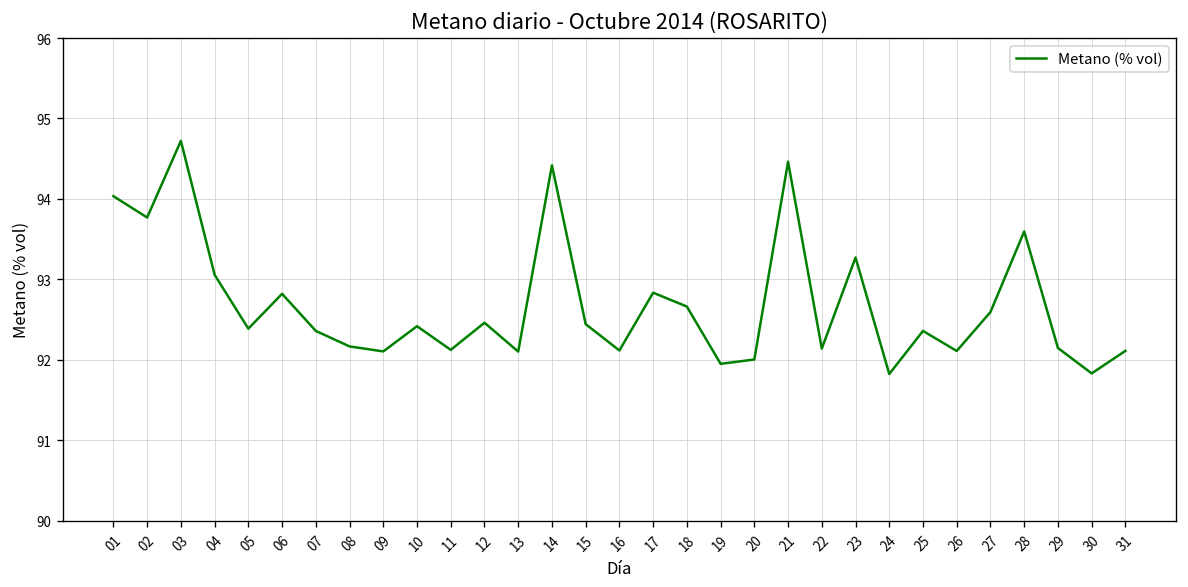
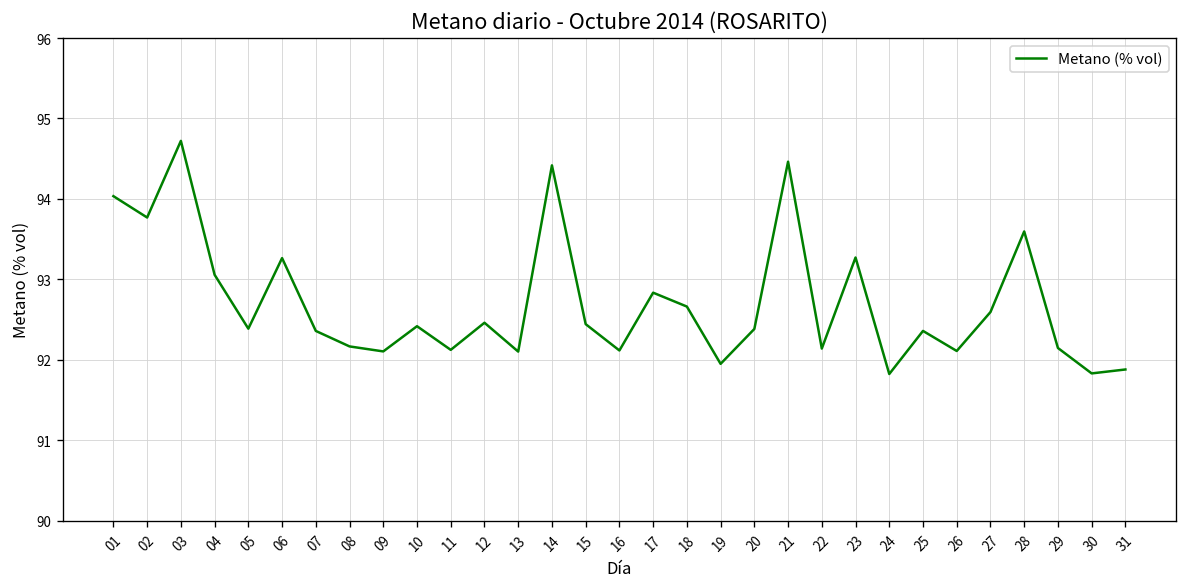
06: 92.8 -> 93.3
20: 92.0 -> 92.4
31: 92.1 -> 91.9
